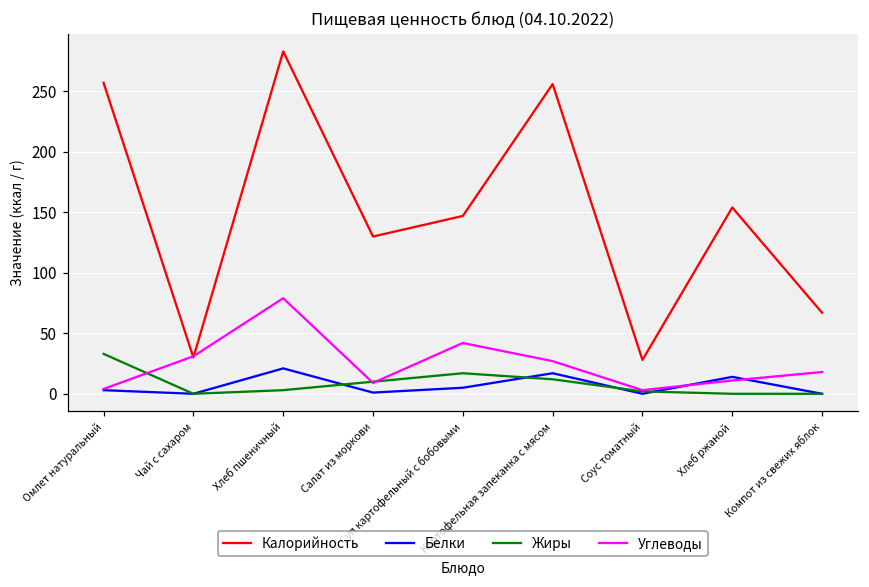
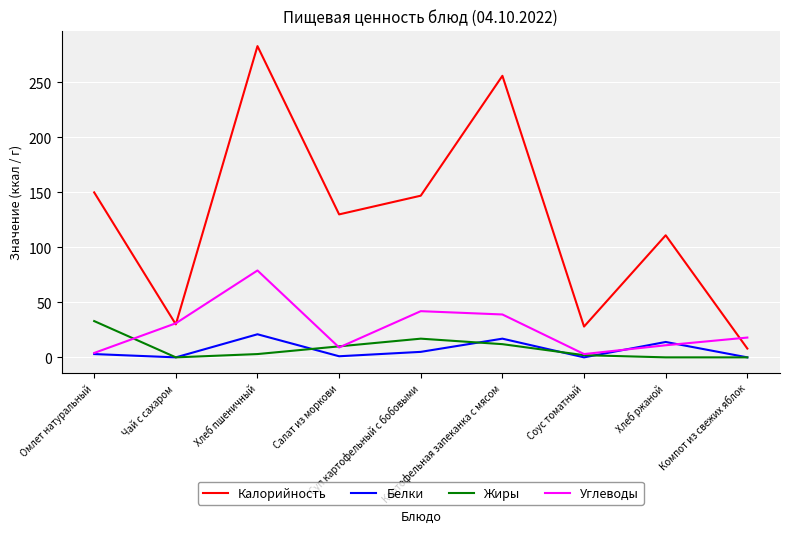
Калорийность, Омлет натуральный: 257 -> 150
Углеводы, Картофельная запеканка с мясом: 27 -> 39
Калорийность, Хлеб ржаной: 154 -> 111
Калорийность, Компот из свежих яблок: 67 -> 8
